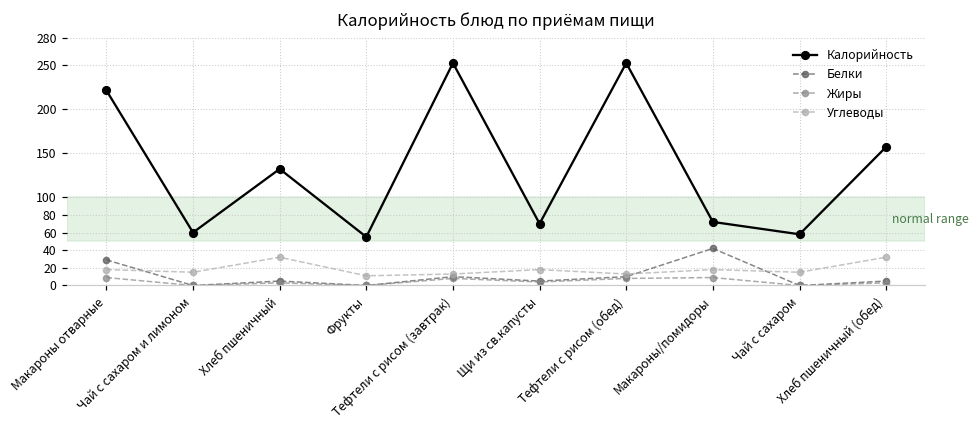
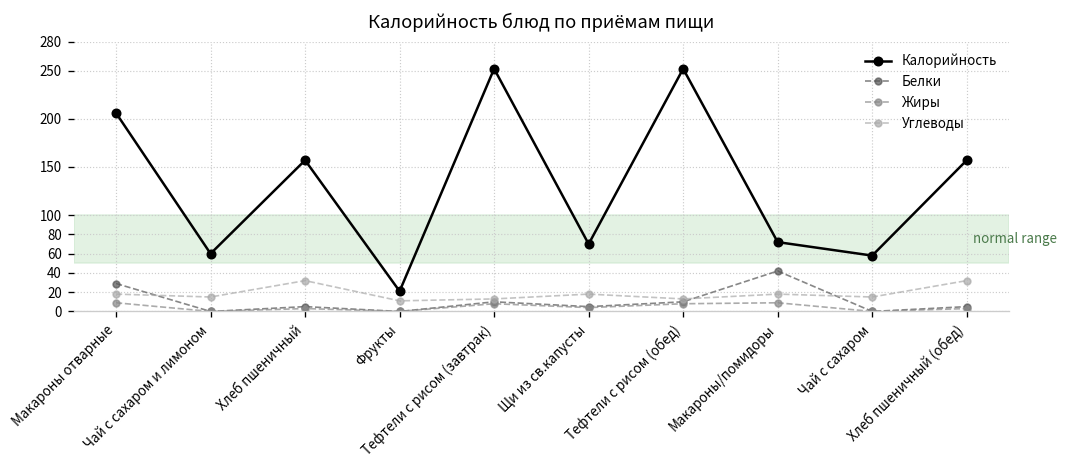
Калорийность, Макароны отварные: 220 -> 210
Калорийность, Хлеб пшеничный: 130 -> 160
Калорийность, Фрукты: 60 -> 20
